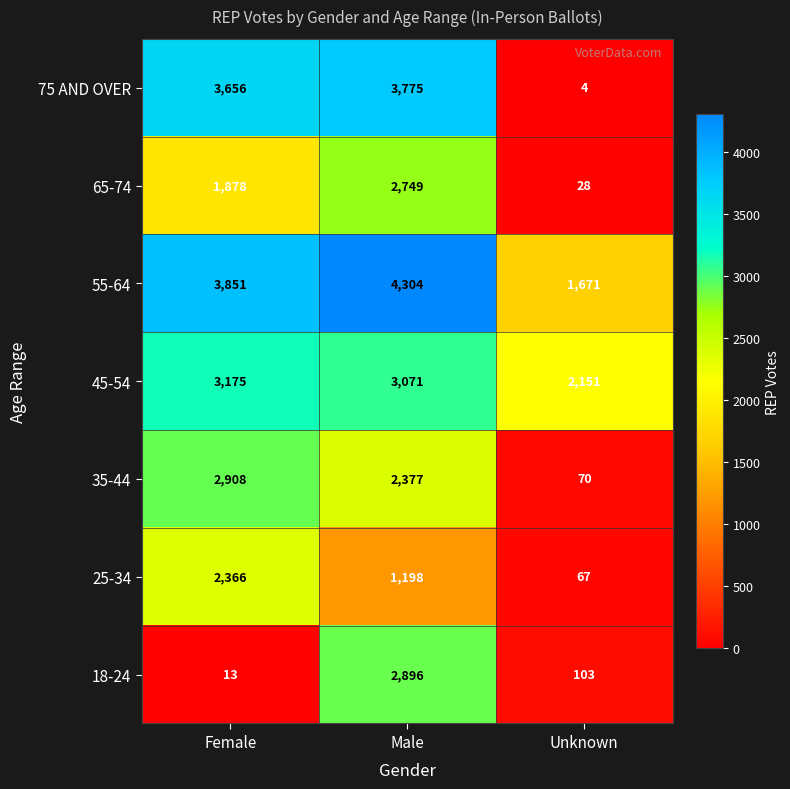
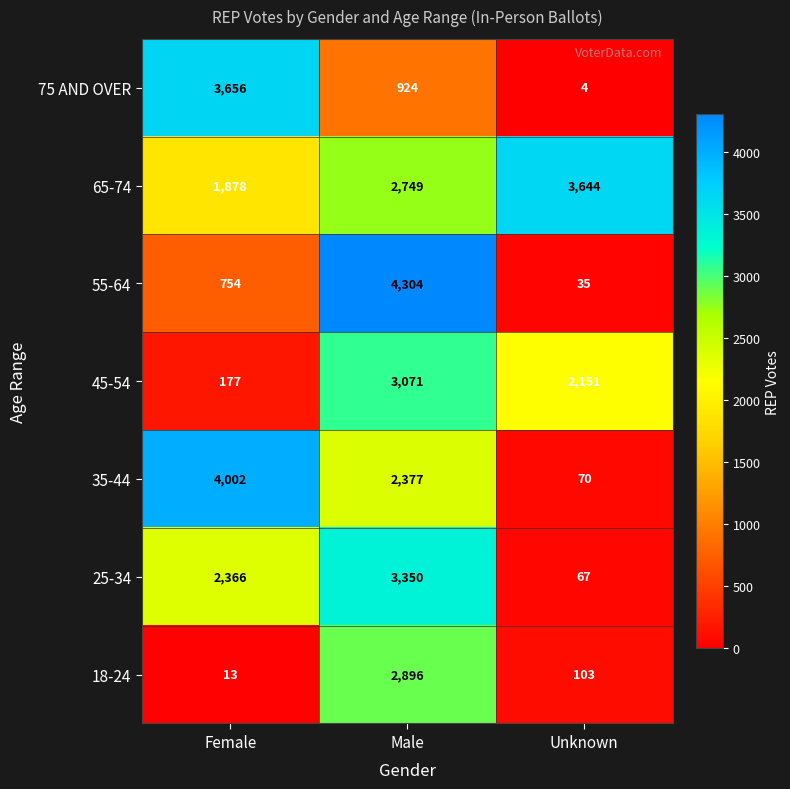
75 AND OVER, Male: 3,775 -> 924
65-74, Unknown: 28 -> 3,644
55-64, Female: 3,851 -> 754
55-64, Unknown: 1,671 -> 35
45-54, Female: 3,175 -> 177
35-44, Female: 2,908 -> 4,002
25-34, Male: 1,198 -> 3,350
